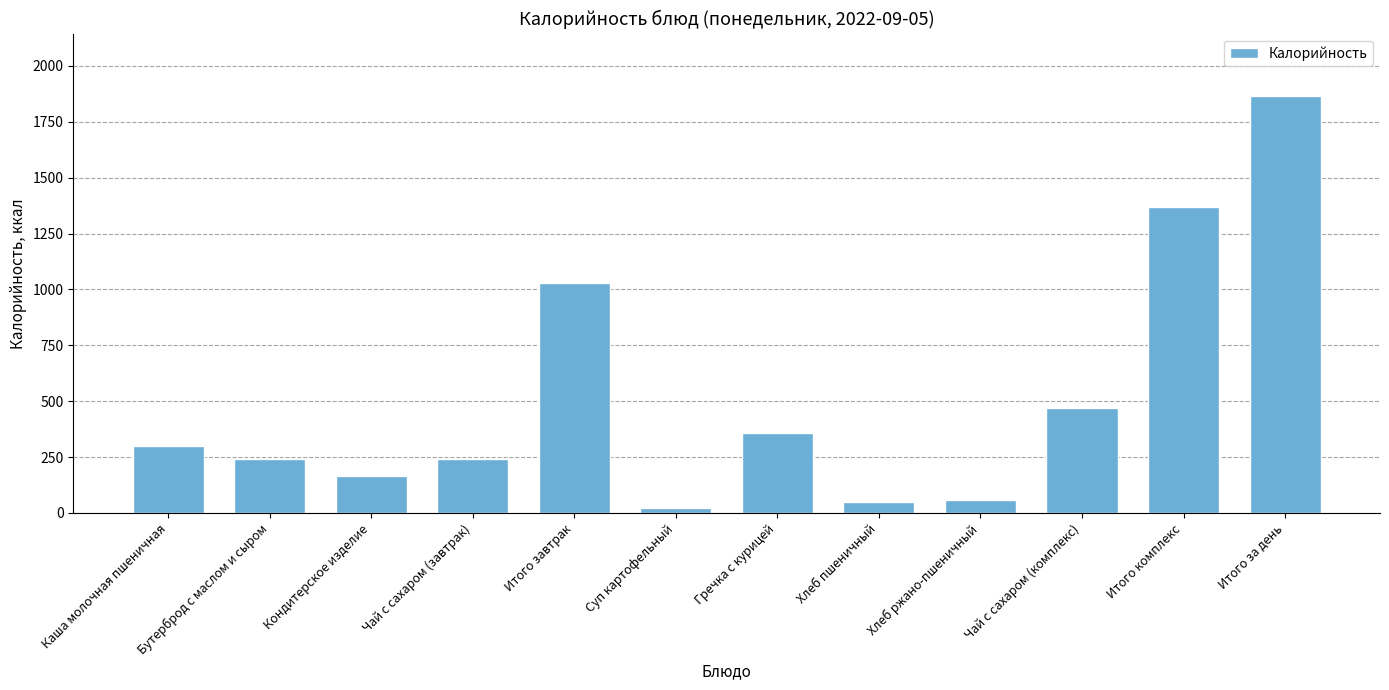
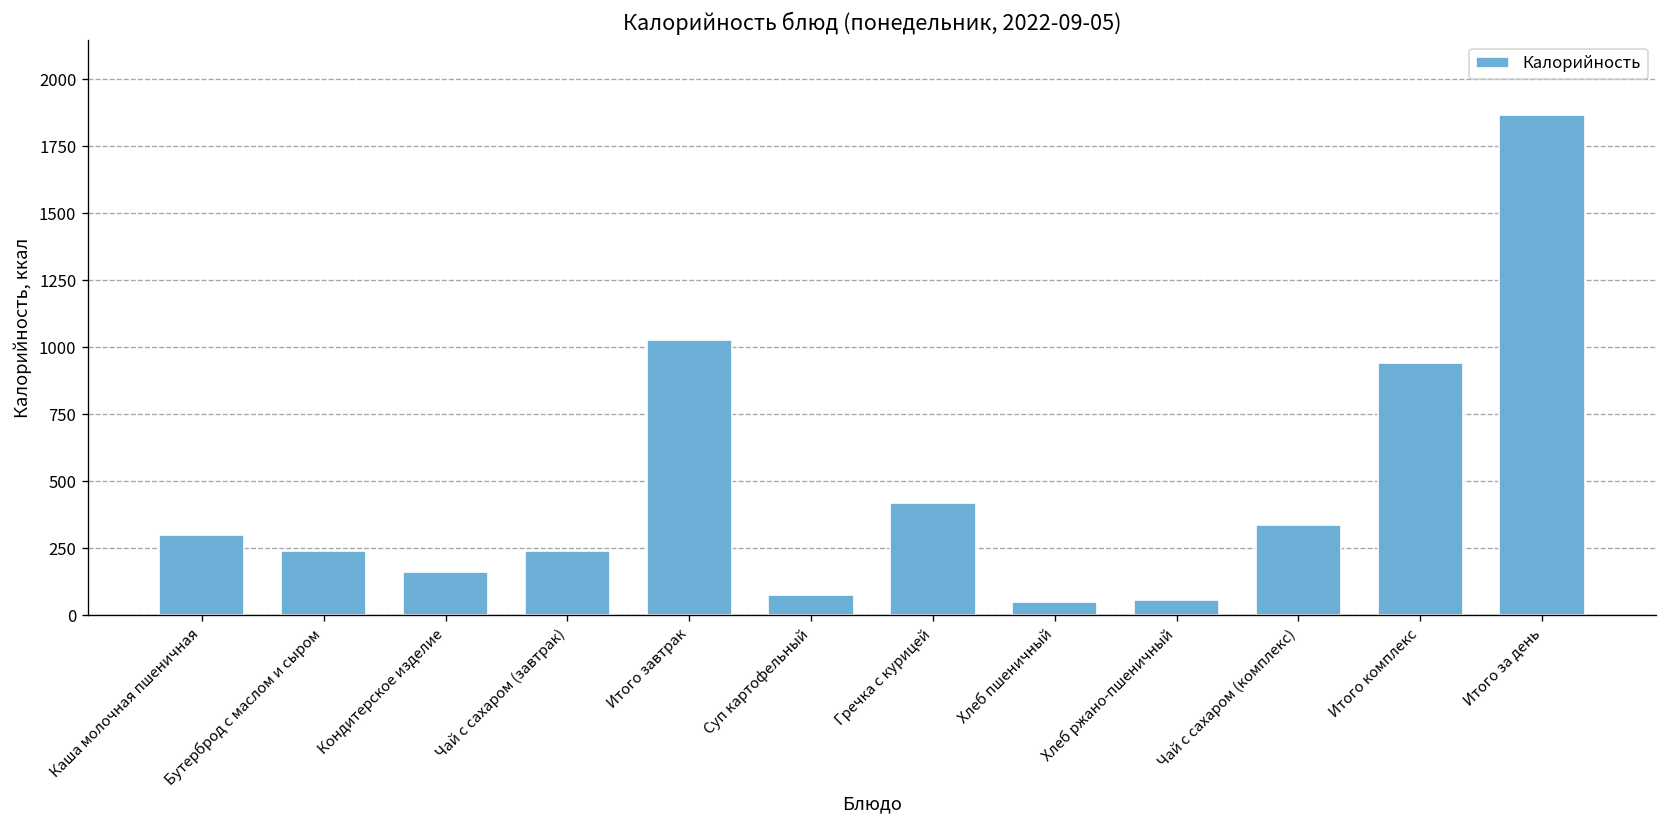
Суп картофельный: 20 -> 80
Гречка с курицей: 360 -> 420
Чай с сахаром (комплекс): 470 -> 340
Итого комплекс: 1370 -> 940
